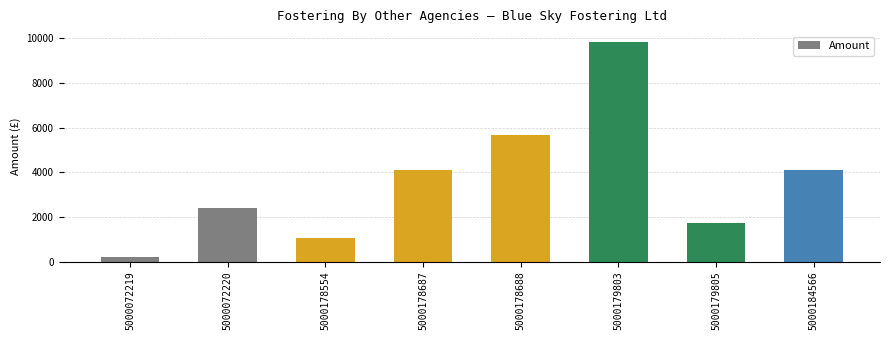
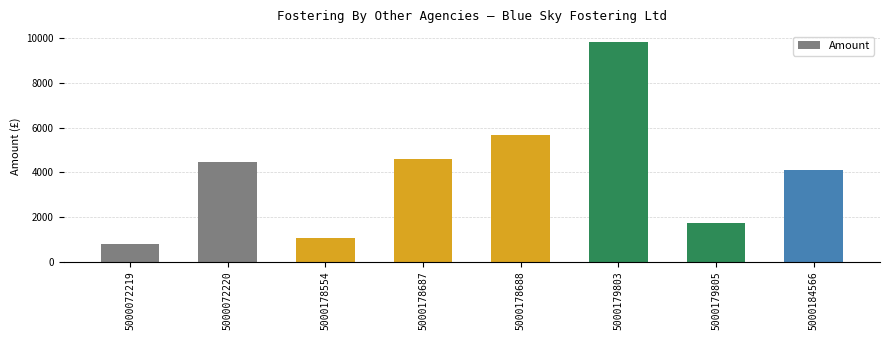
5000072219: 200 -> 800
5000072220: 2400 -> 4400
5000178687: 4100 -> 4600
